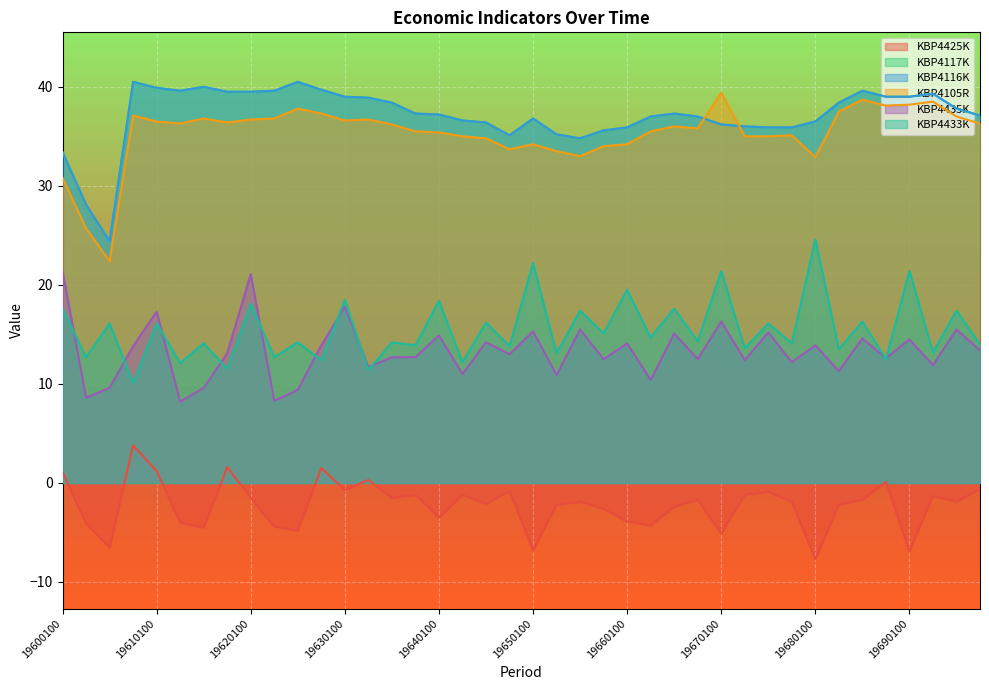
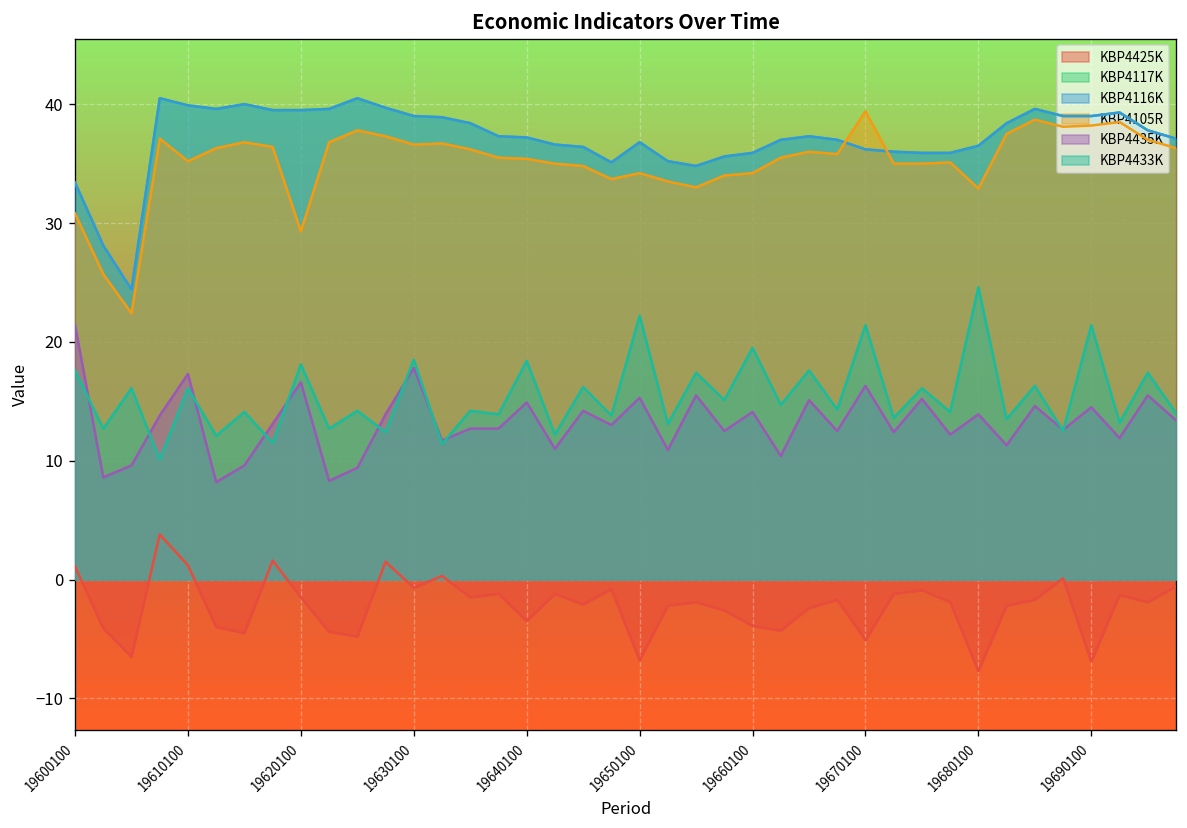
KBP4105R, 19610100: 37 -> 35
KBP4105R, 19620100: 37 -> 29
KBP4435K, 19620100: 21 -> 17
